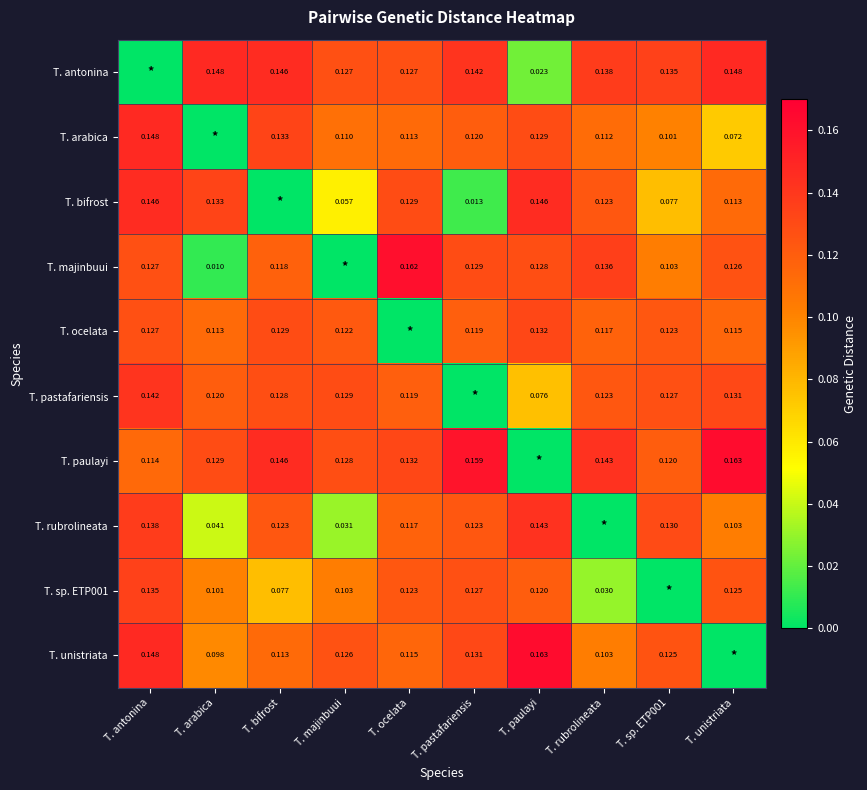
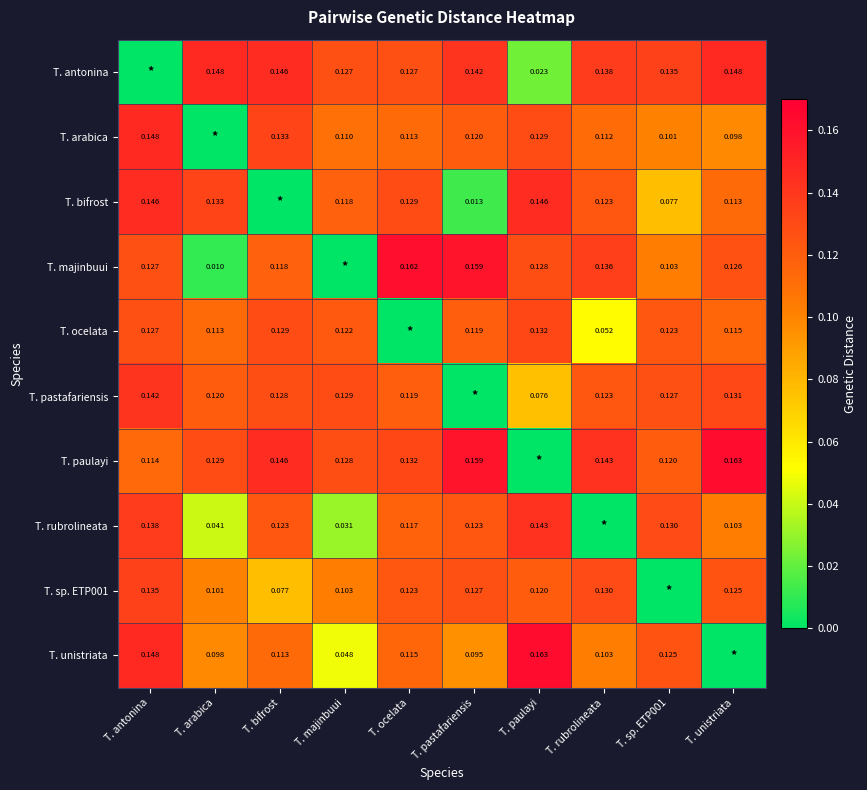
T. arabica, T. unistriata: 0.072 -> 0.098
T. bifrost, T. majinbuui: 0.057 -> 0.118
T. majinbuui, T. pastafariensis: 0.129 -> 0.159
T. ocelata, T. rubrolineata: 0.117 -> 0.052
T. sp. ETP001, T. rubrolineata: 0.030 -> 0.130
T. unistriata, T. majinbuui: 0.126 -> 0.048
T. unistriata, T. pastafariensis: 0.131 -> 0.095
